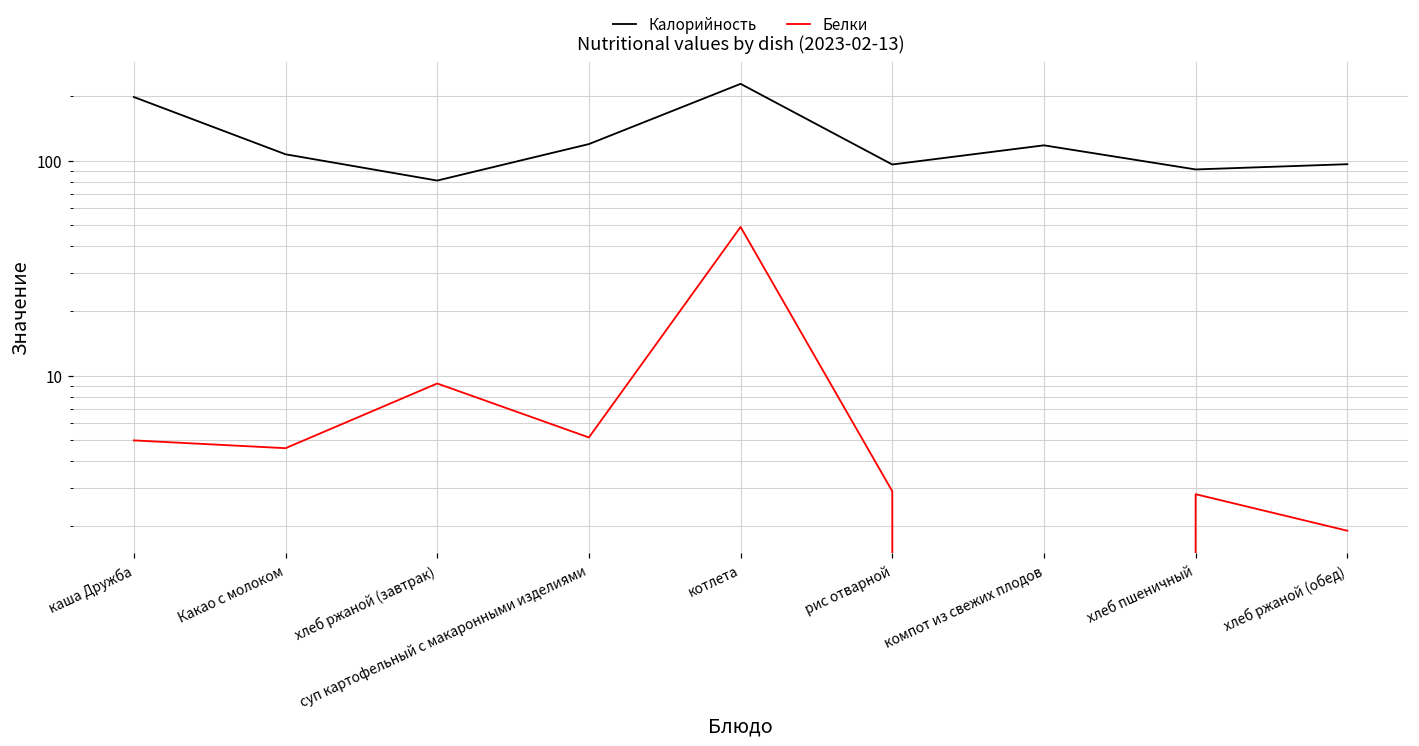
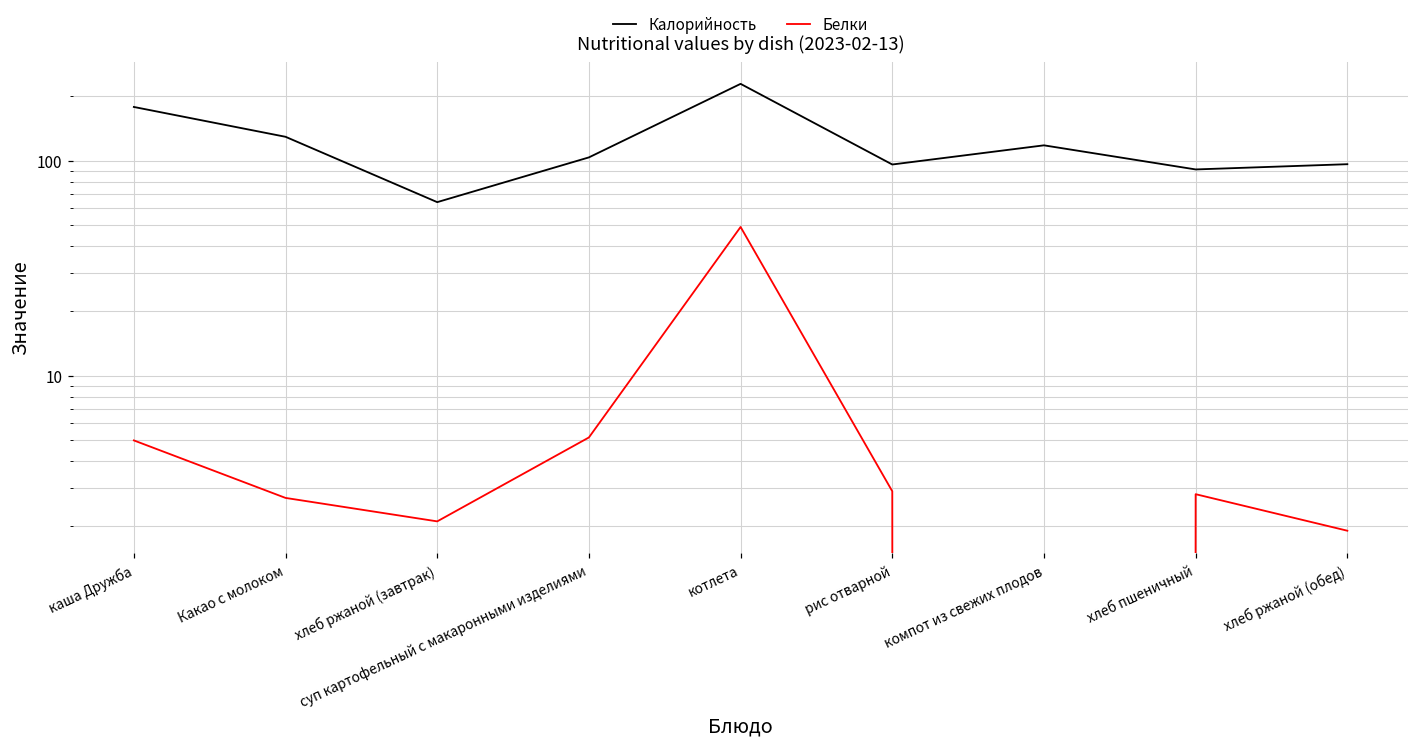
Калорийность, каша Дружба: 200 -> 180
Калорийность, Какао с молоком: 110 -> 130
Белки, Какао с молоком: 4.6 -> 2.7
Калорийность, хлеб ржаной (завтрак): 81 -> 64
Белки, хлеб ржаной (завтрак): 9 -> 2.1
Калорийность, суп картофельный с макаронными изделиями: 120 -> 100
